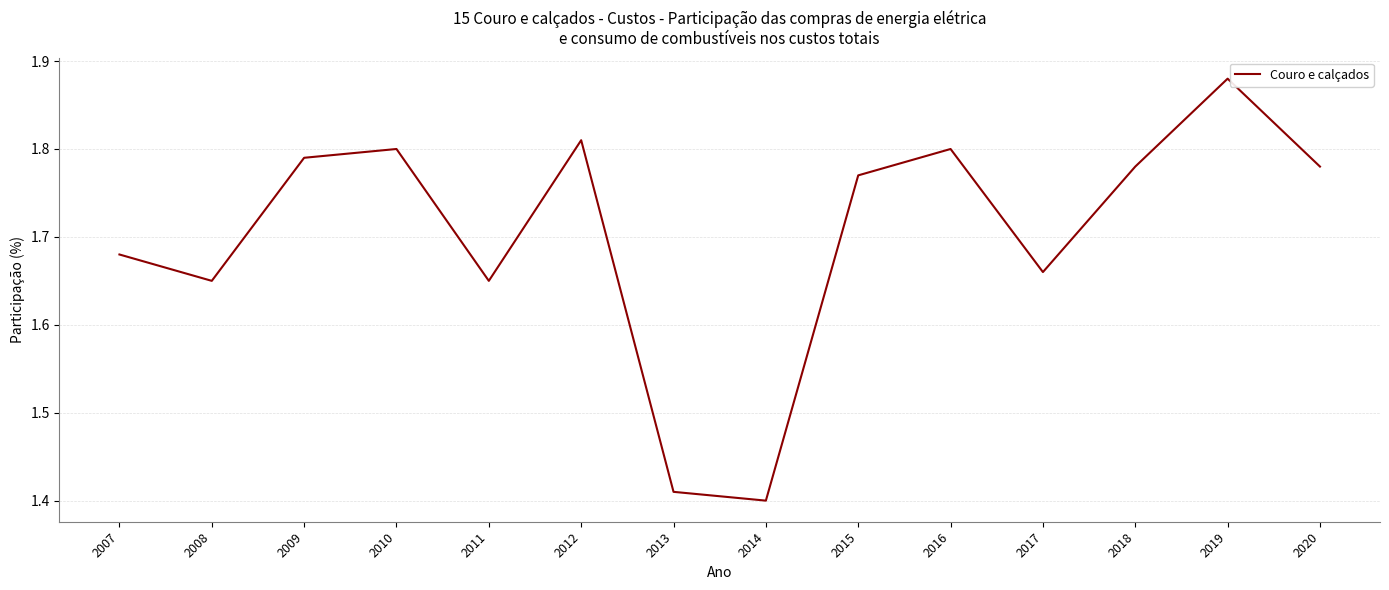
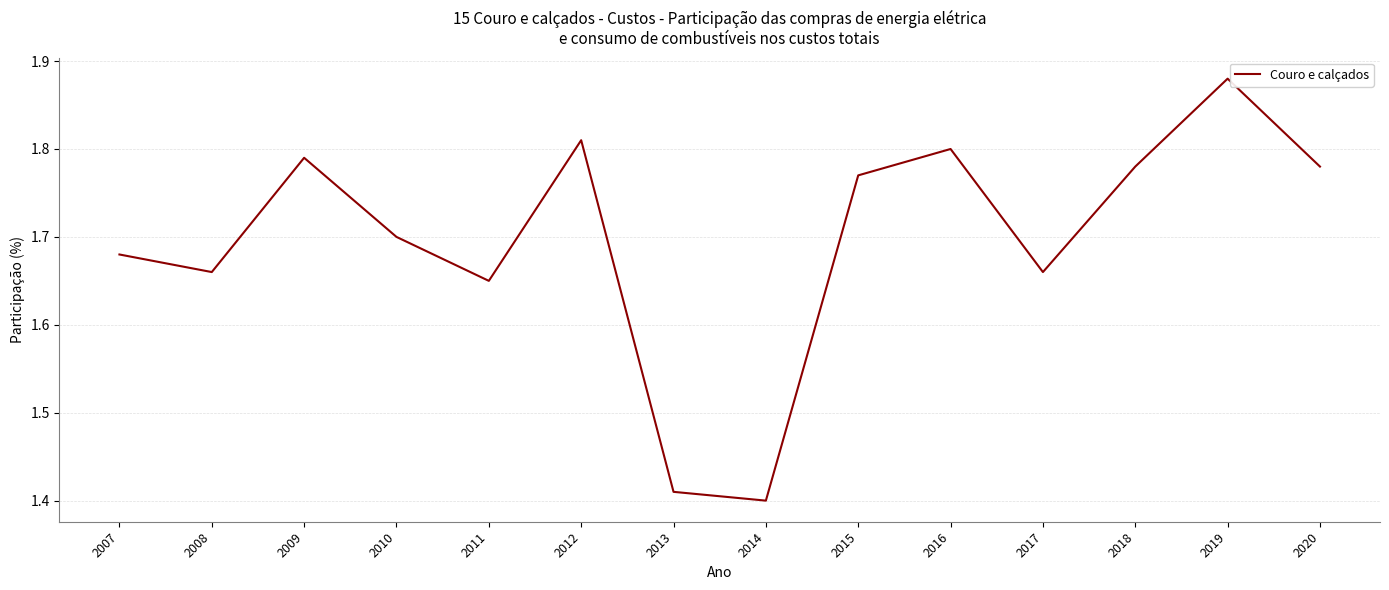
2008: 1.65 -> 1.66
2010: 1.8 -> 1.7
